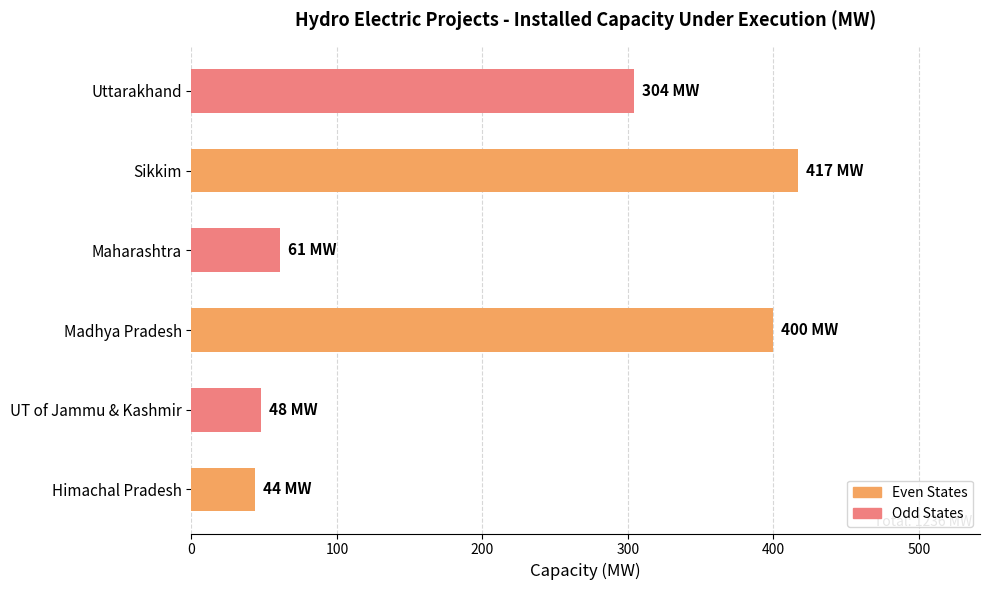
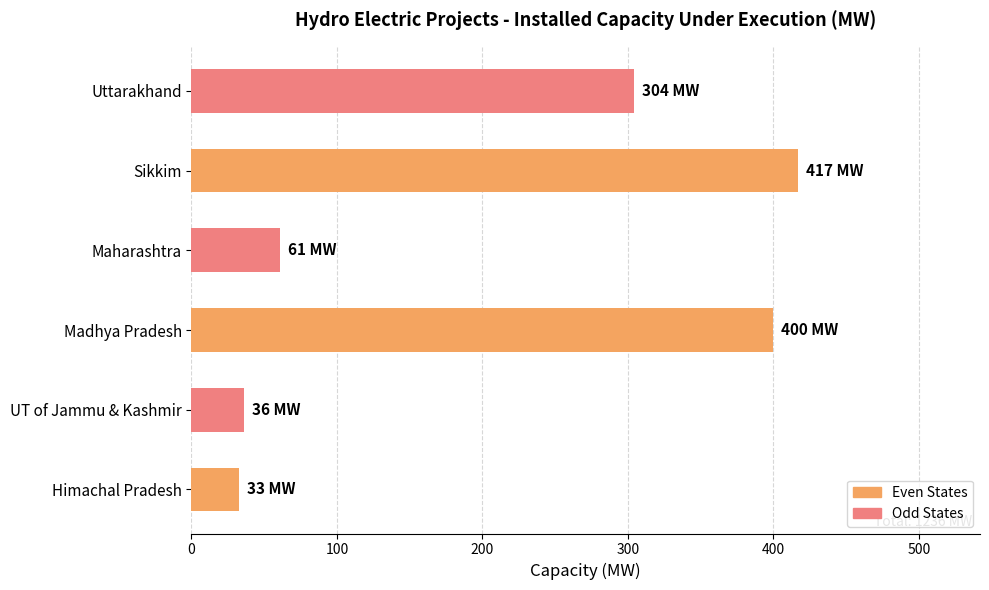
UT of Jammu & Kashmir: 48 -> 36
Himachal Pradesh: 44 -> 33
